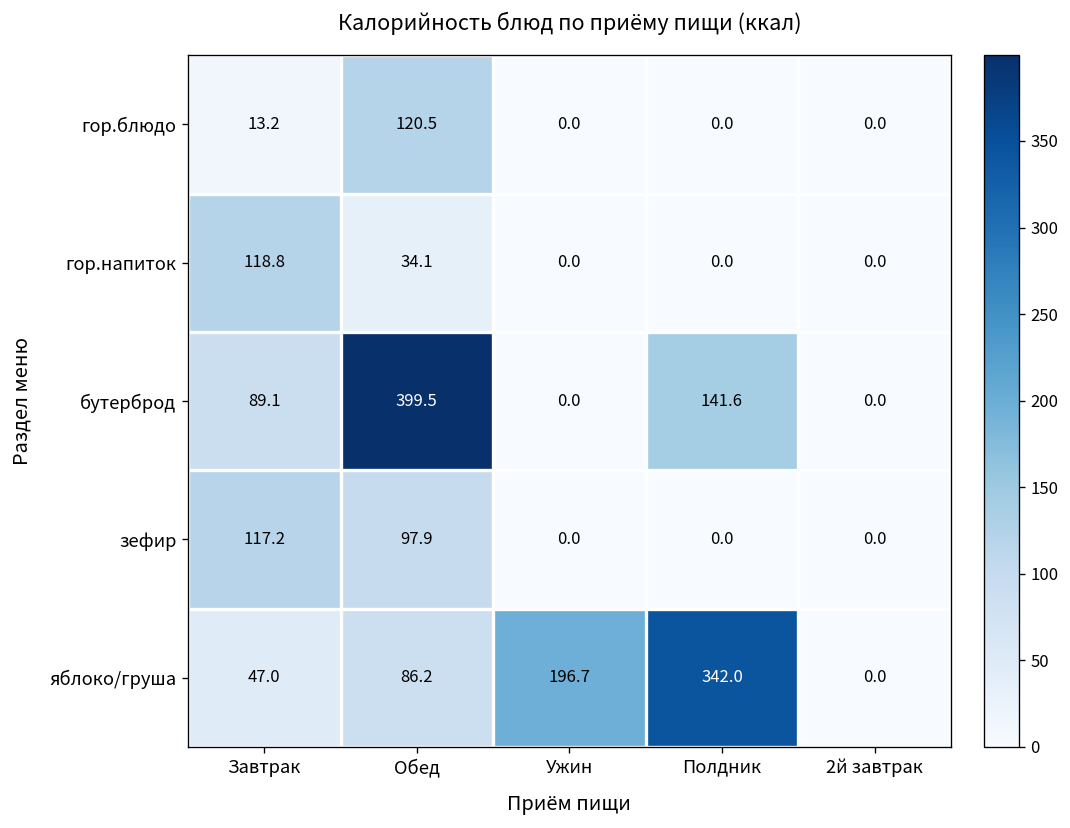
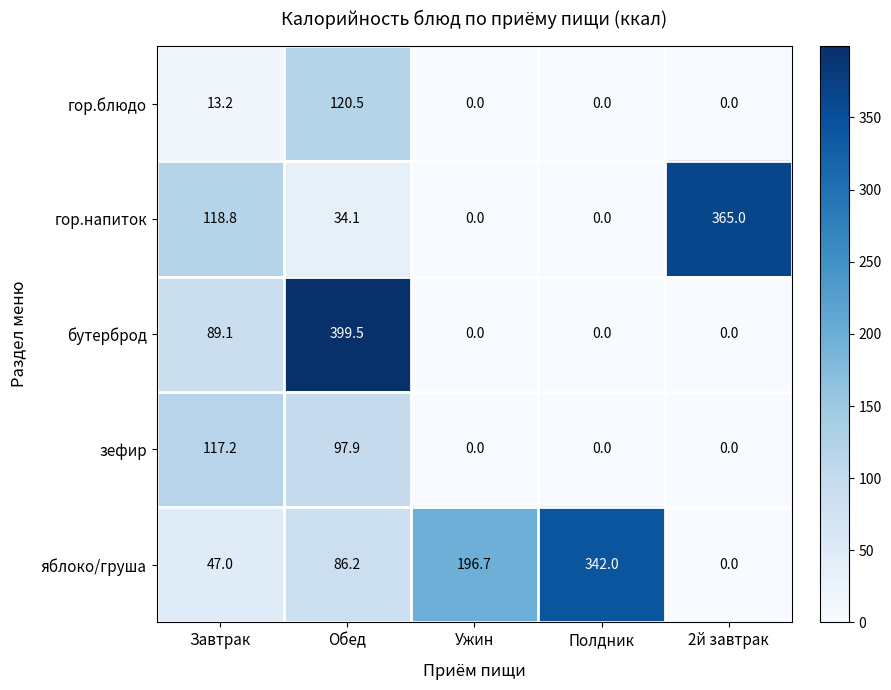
гор.напиток, 2й завтрак: 0.0 -> 365.0
бутерброд, Полдник: 141.6 -> 0.0
